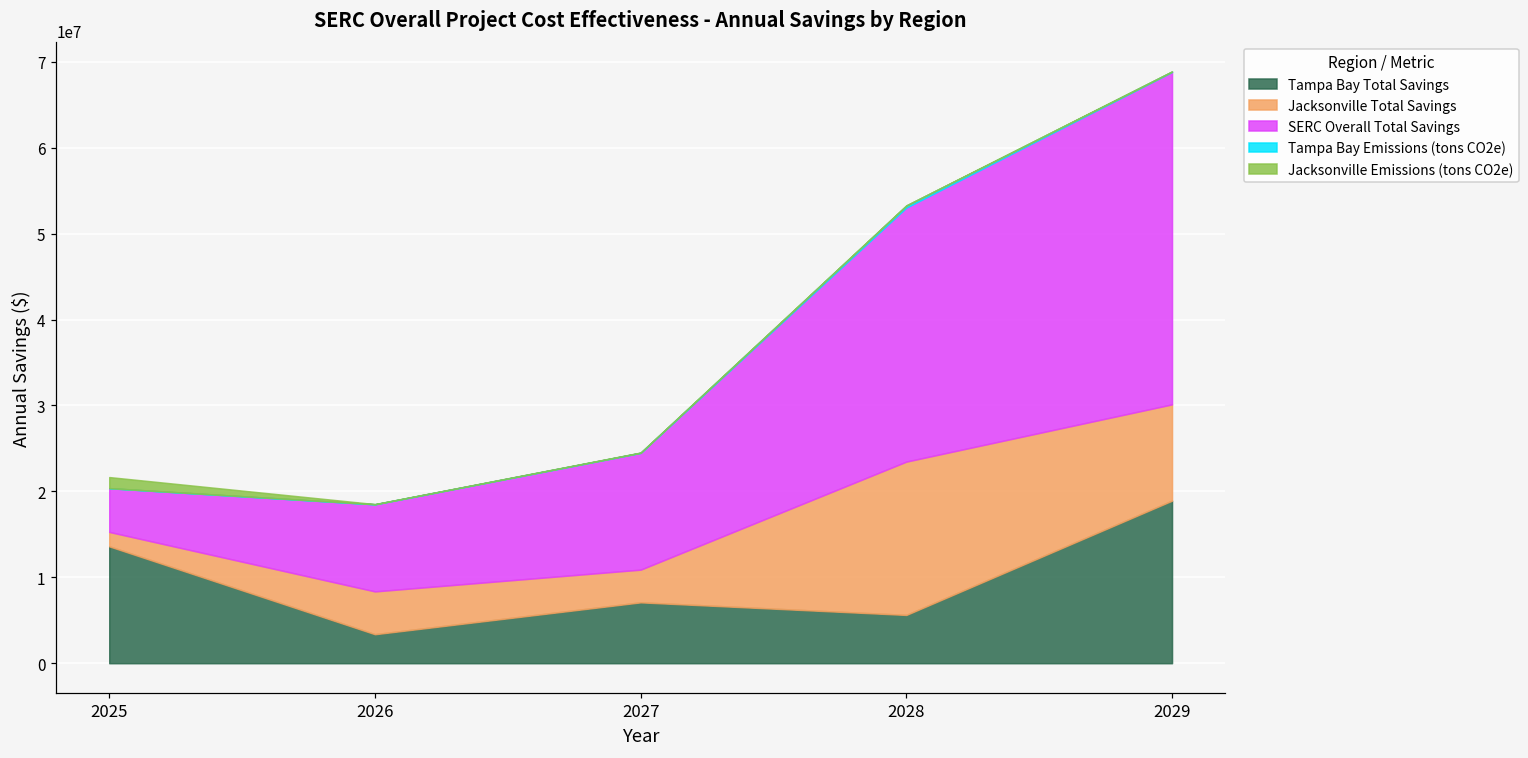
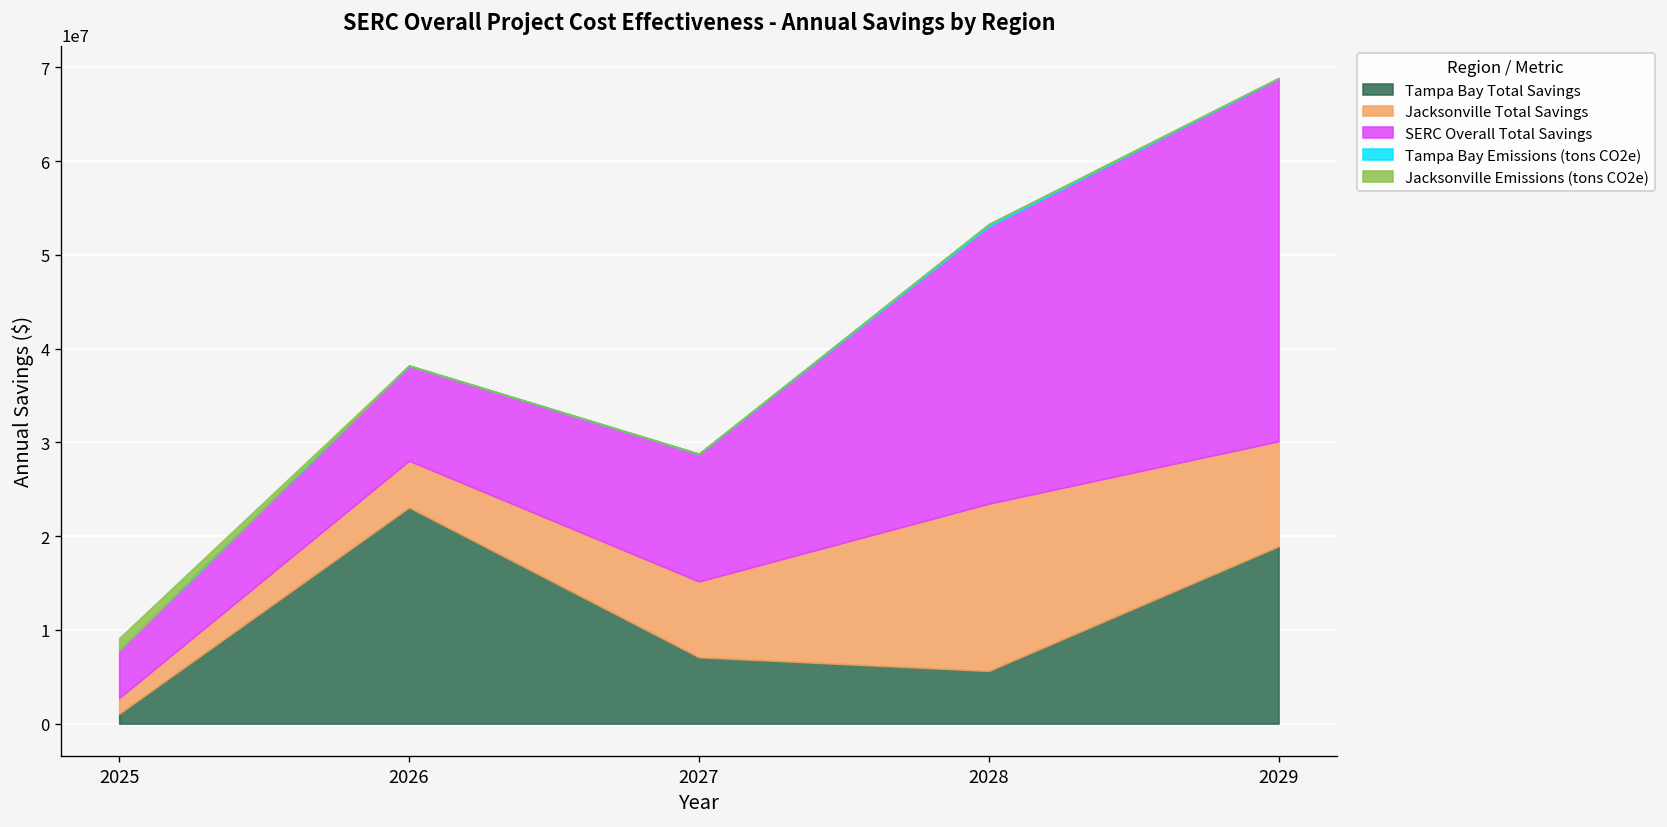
Tampa Bay Total Savings, 2025: 14000000 -> 1000000
Tampa Bay Total Savings, 2026: 3000000 -> 23000000
Jacksonville Total Savings, 2027: 4000000 -> 8000000
